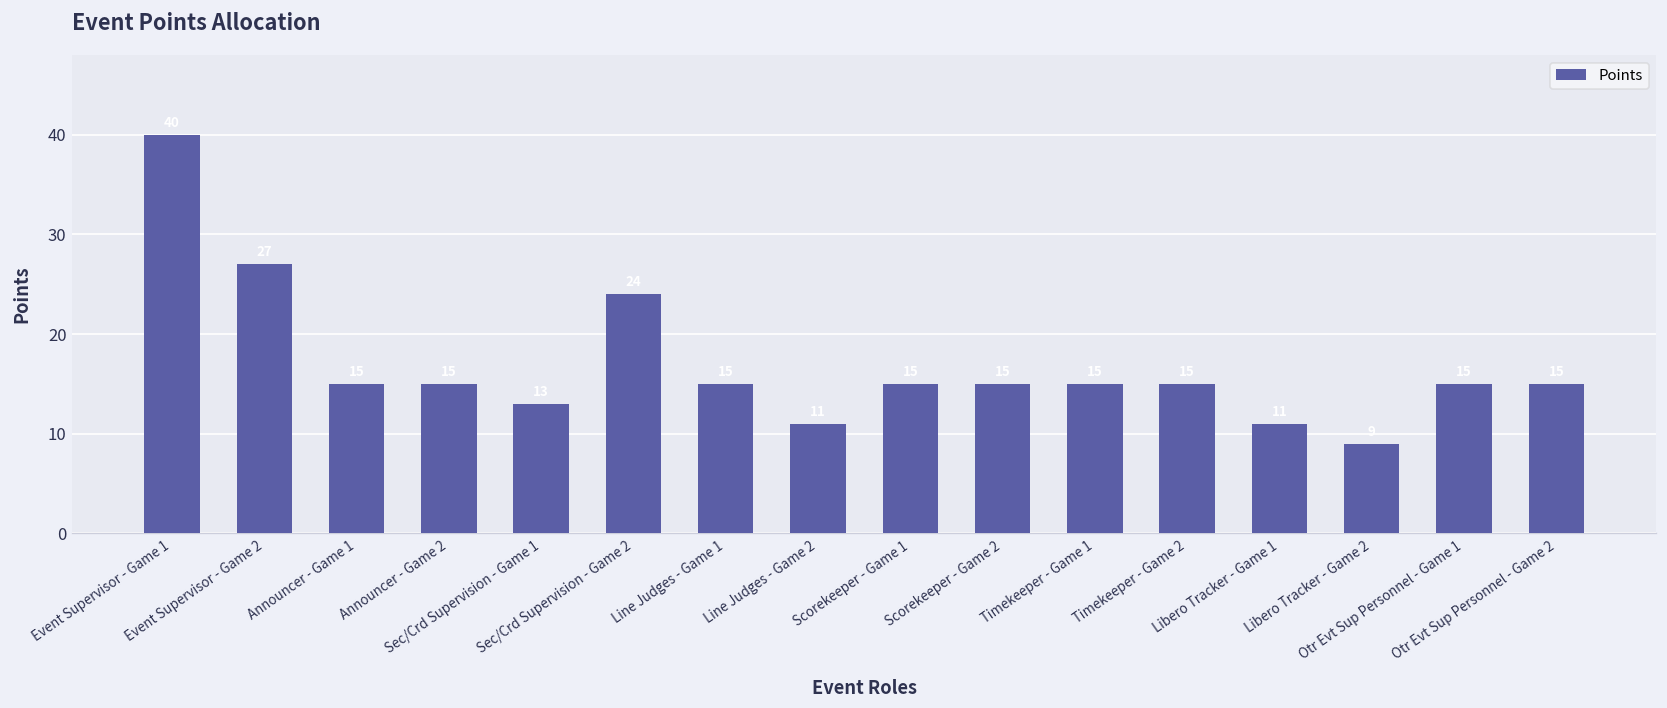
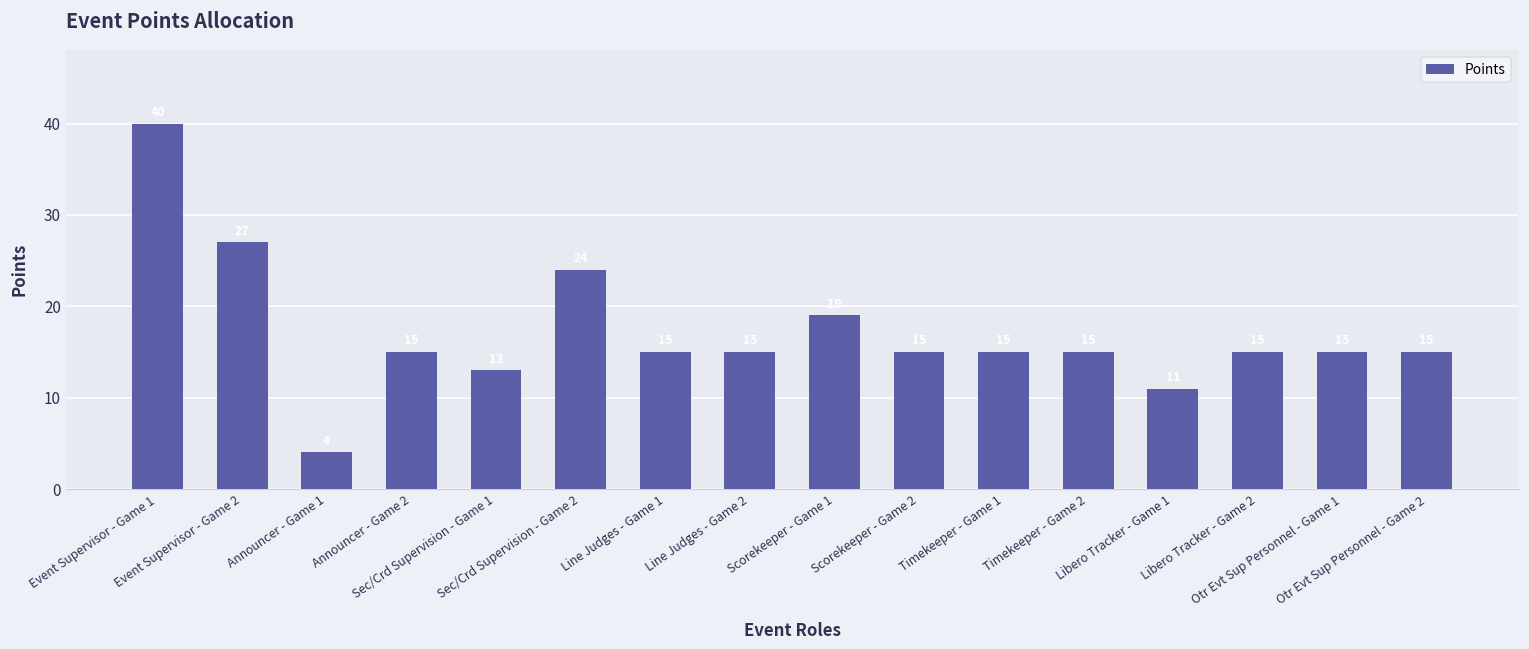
Announcer - Game 1: 15 -> 4
Line Judges - Game 2: 11 -> 15
Scorekeeper - Game 1: 15 -> 19
Libero Tracker - Game 2: 9 -> 15
